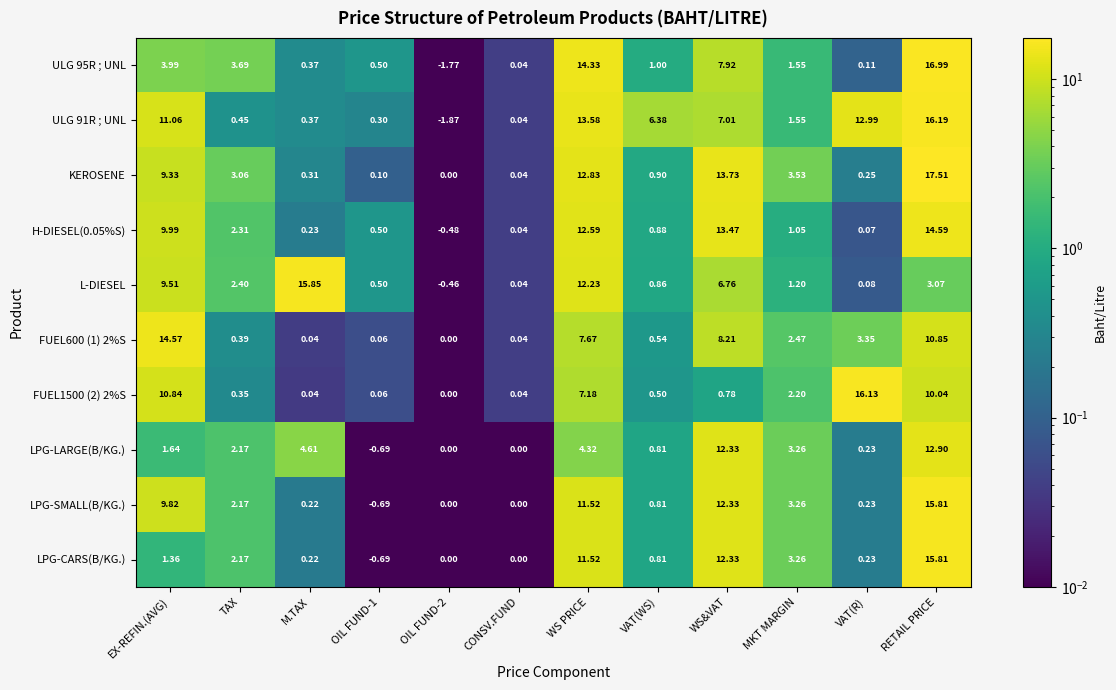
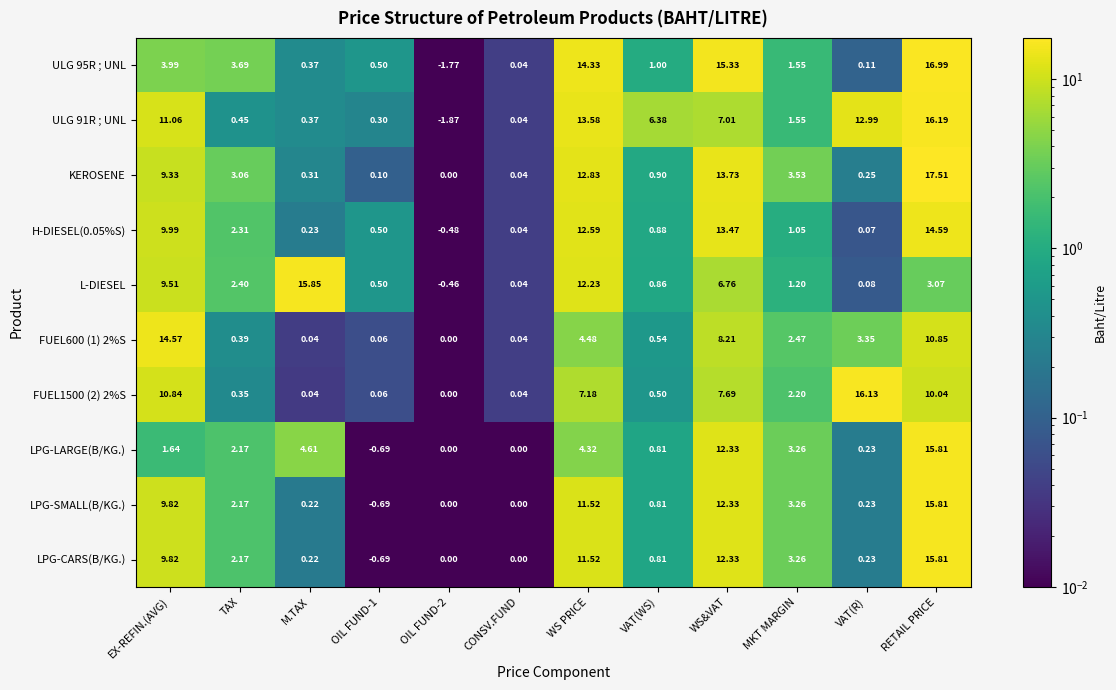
ULG 95R ; UNL, WS&VAT: 7.92 -> 15.33
FUEL600 (1) 2%S, WS PRICE: 7.67 -> 4.48
FUEL1500 (2) 2%S, WS&VAT: 0.78 -> 7.69
LPG-LARGE(B/KG.), RETAIL PRICE: 12.90 -> 15.81
LPG-CARS(B/KG.), EX-REFIN.(AVG): 1.36 -> 9.82
